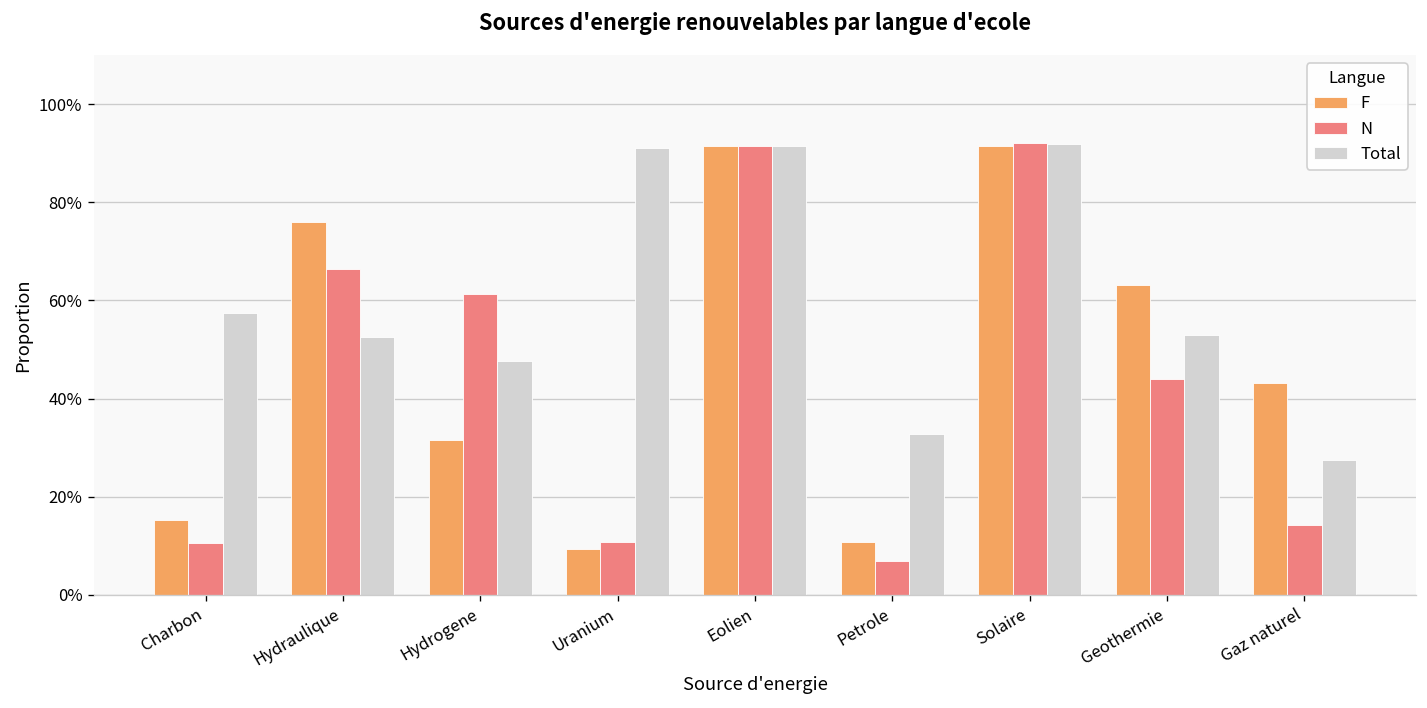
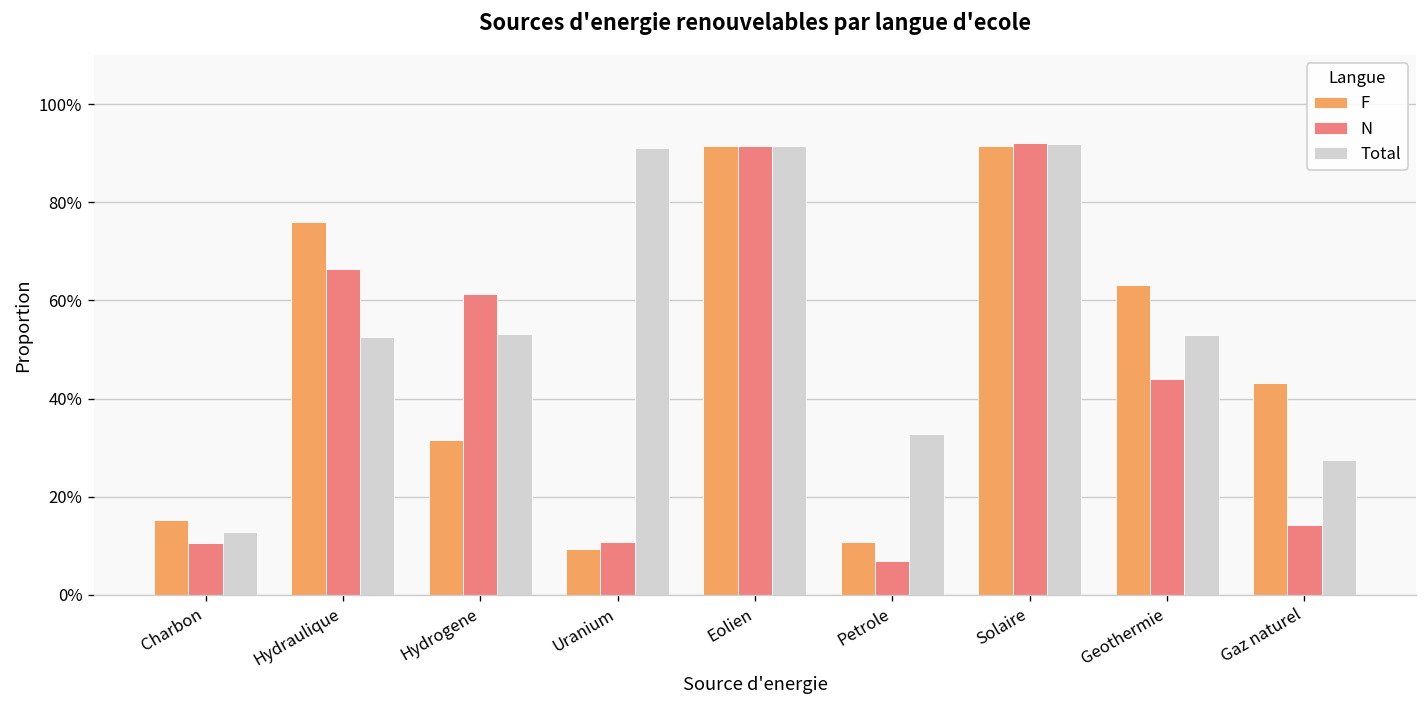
Total, Charbon: 57% -> 13%
Total, Hydrogene: 48% -> 53%
